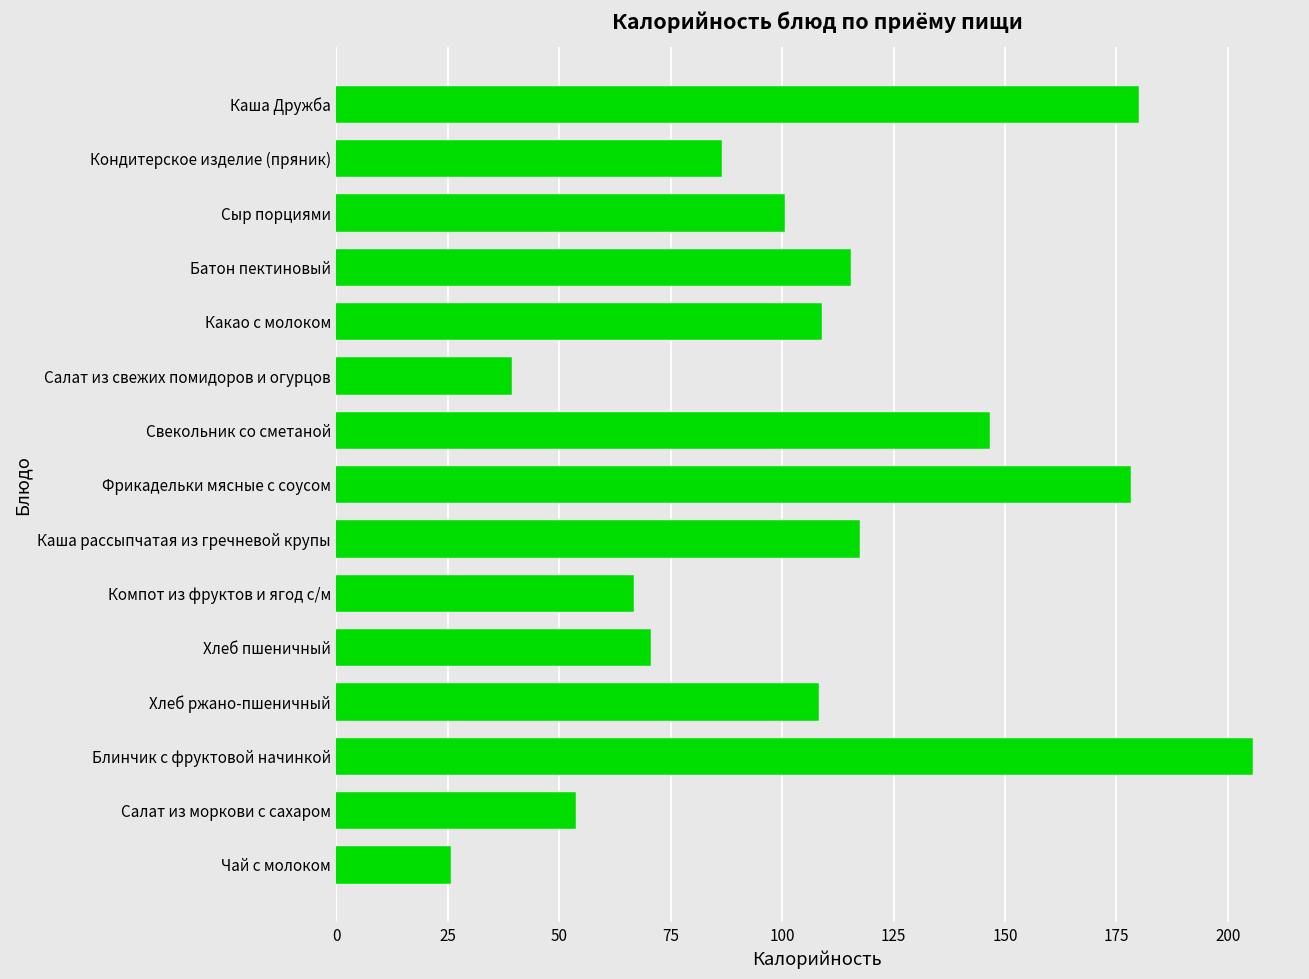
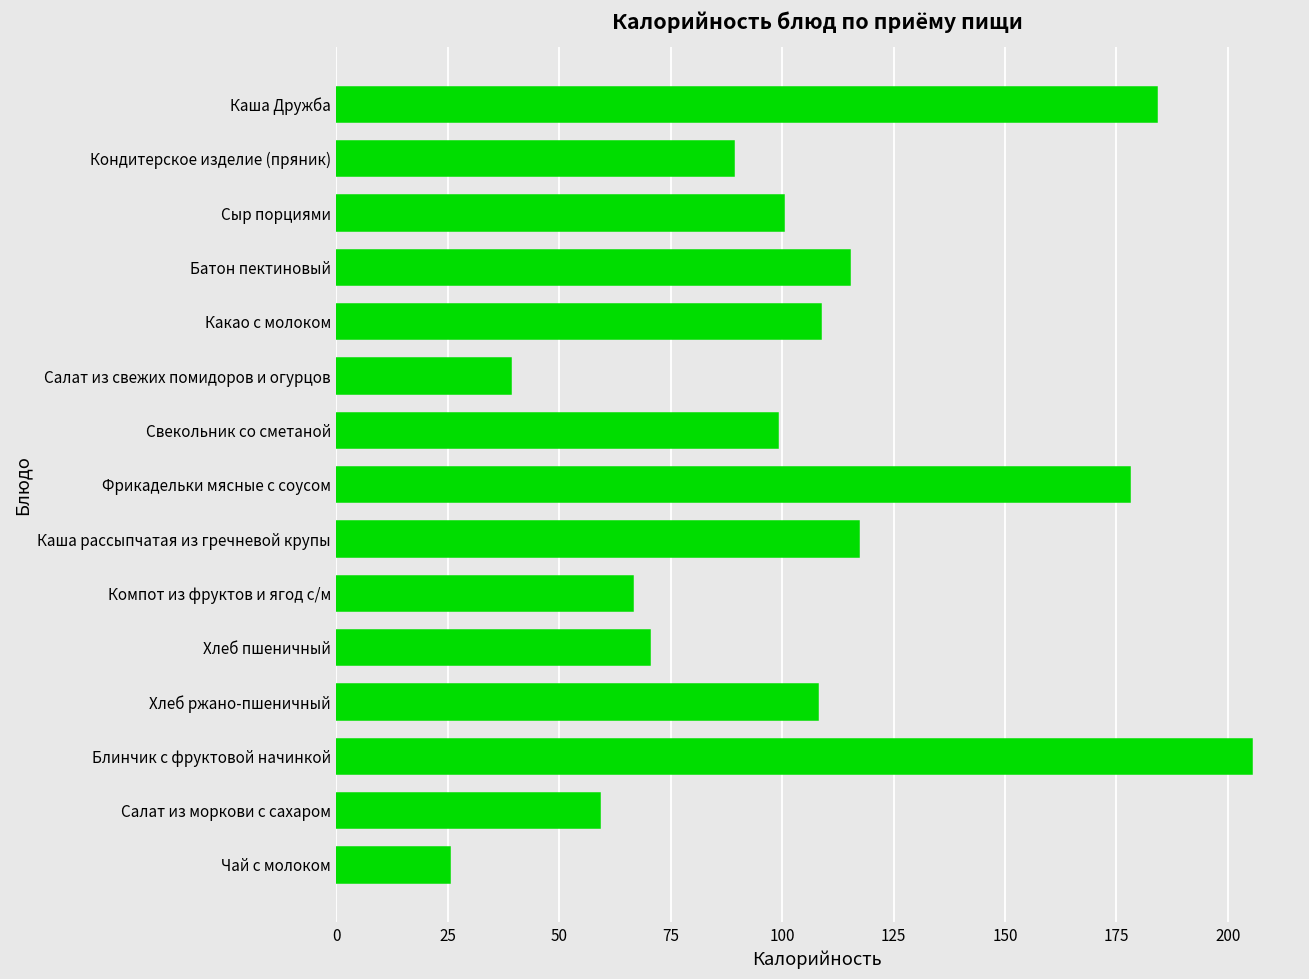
Каша Дружба: 180 -> 184
Кондитерское изделие (пряник): 86 -> 89
Свекольник со сметаной: 147 -> 99
Салат из моркови с сахаром: 54 -> 59
